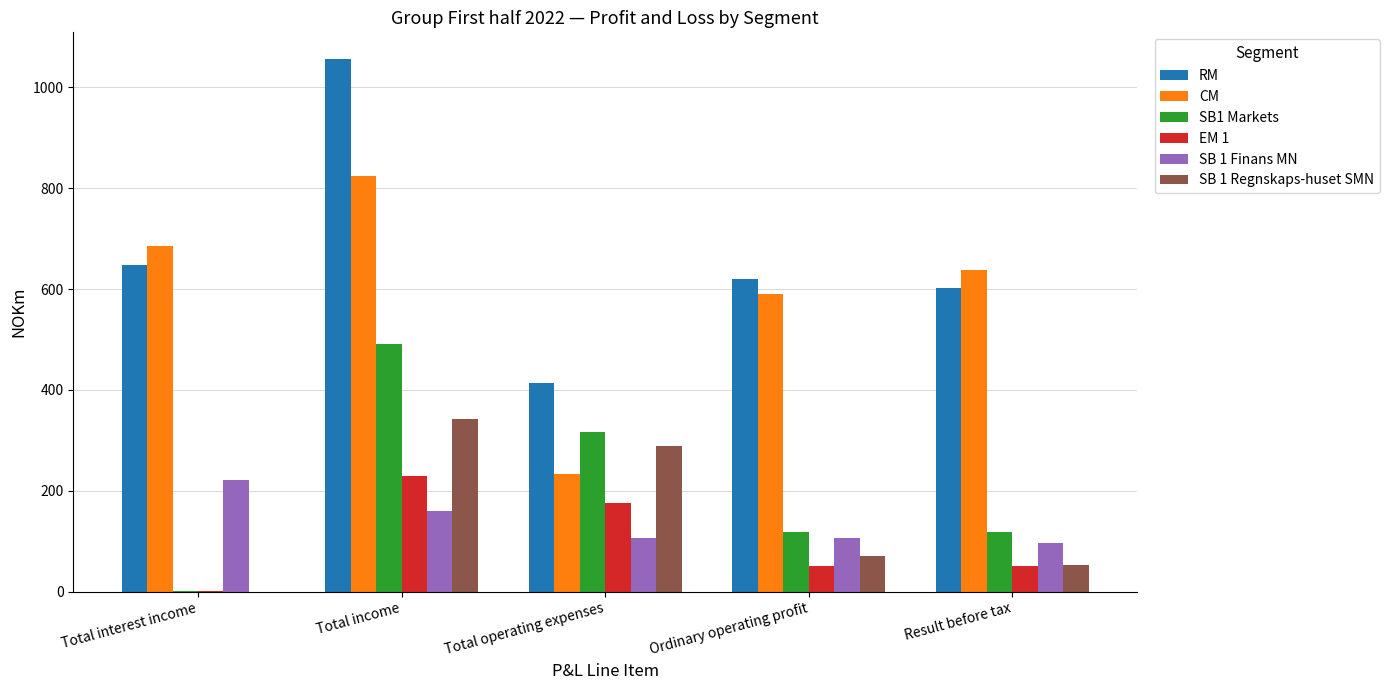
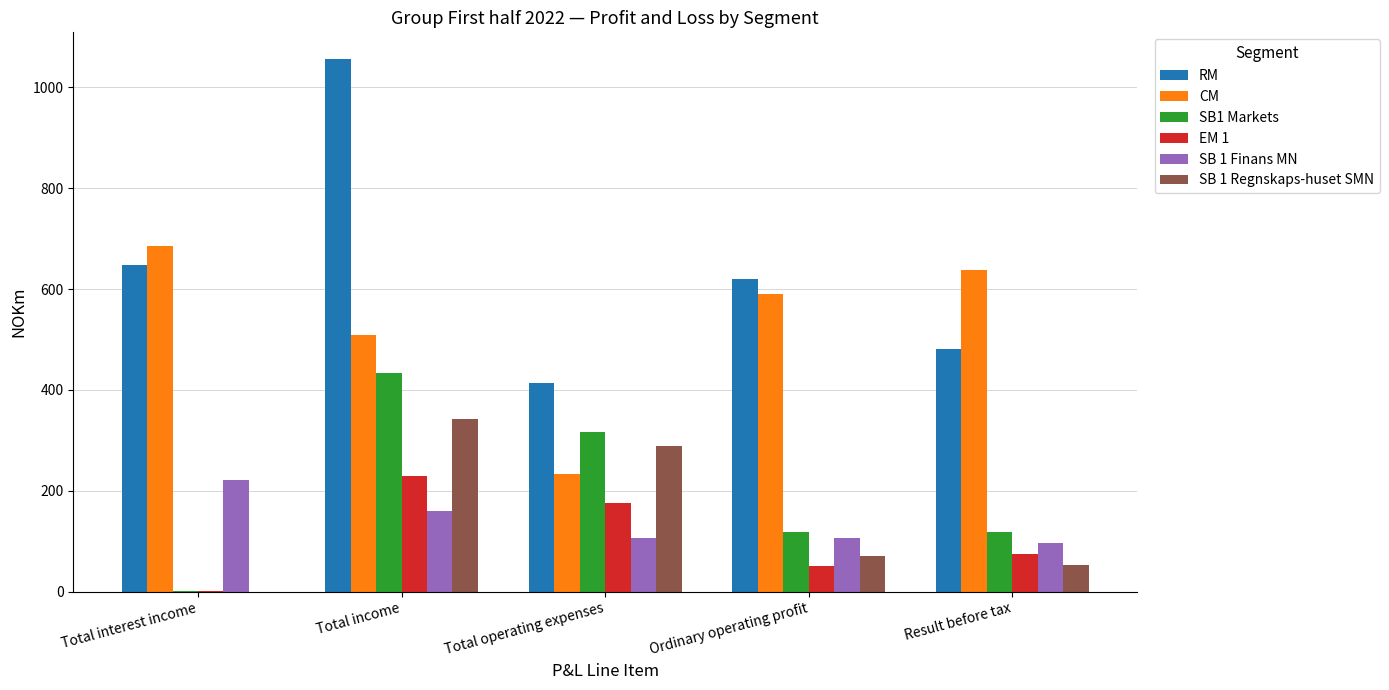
CM, Total income: 820 -> 510
SB1 Markets, Total income: 490 -> 430
RM, Result before tax: 600 -> 480
EM 1, Result before tax: 50 -> 80
